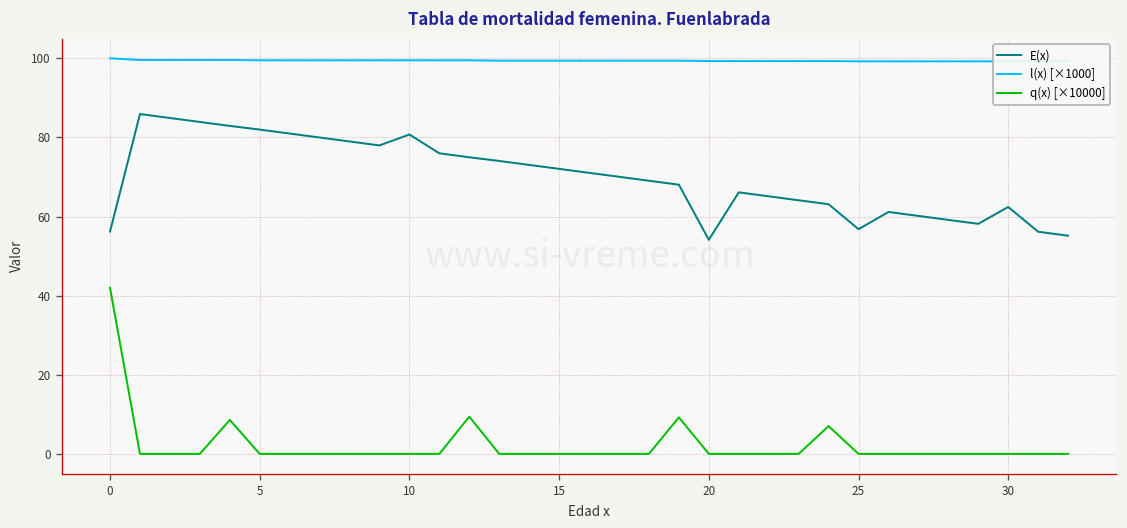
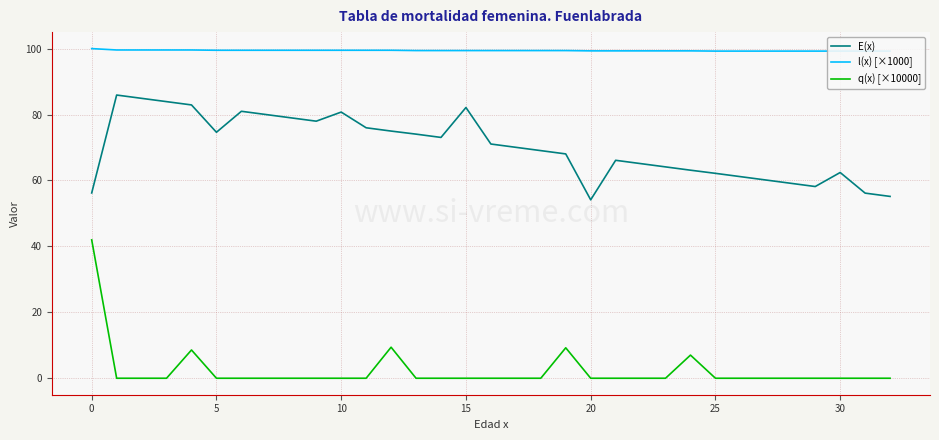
E(x), 5: 82 -> 75
E(x), 15: 72 -> 82
E(x), 25: 57 -> 62
